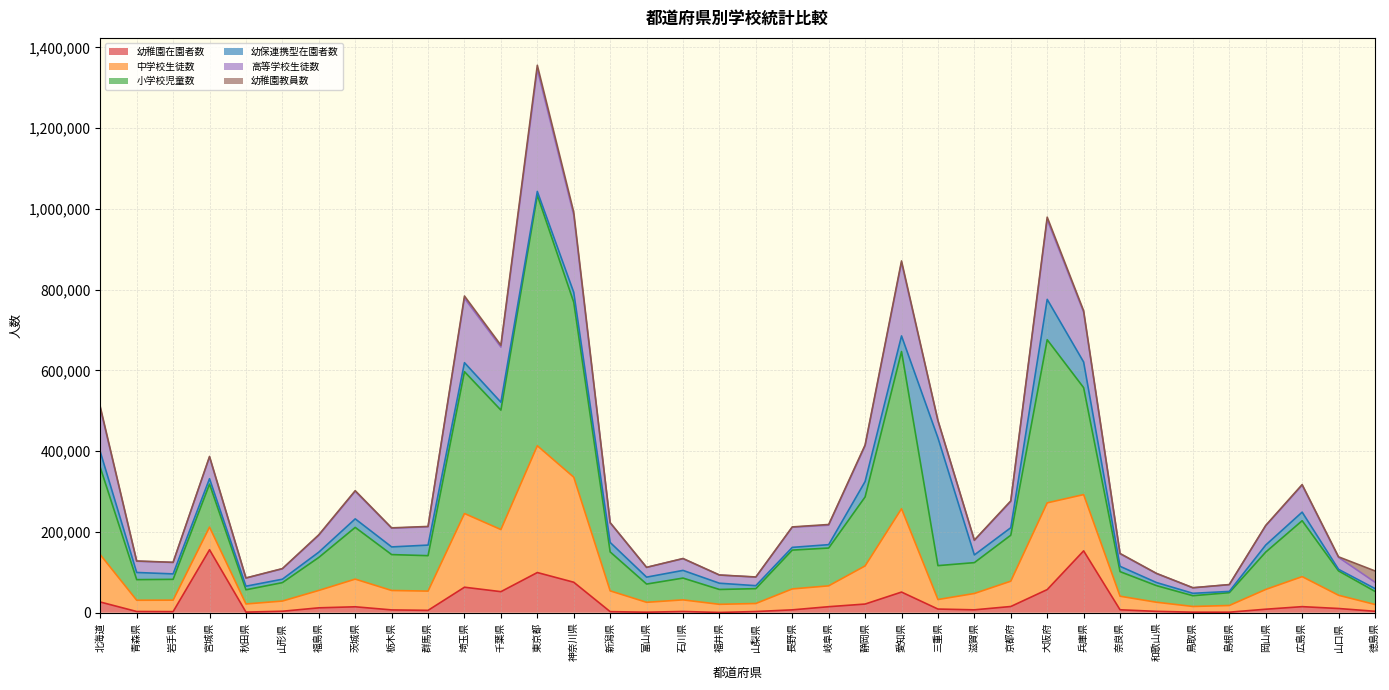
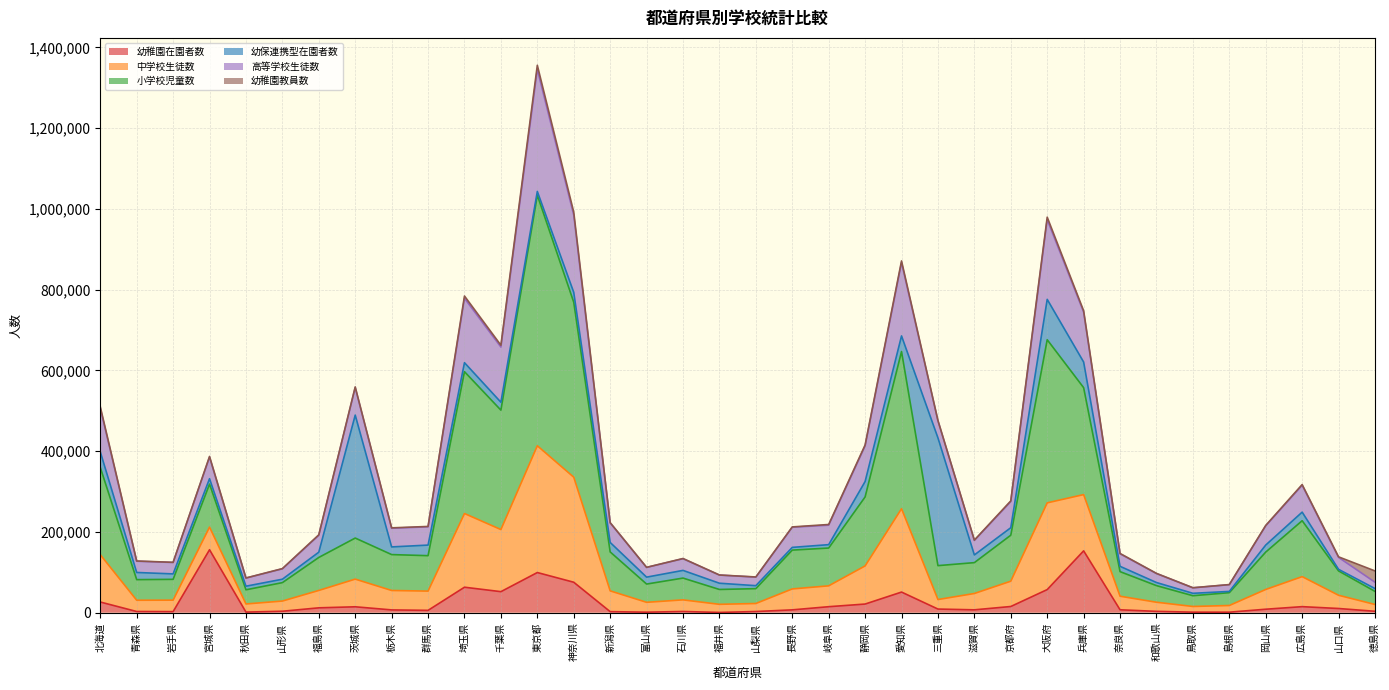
小学校児童数, 茨城県: 130,000 -> 100,000
幼保連携型在園者数, 茨城県: 20,000 -> 300,000
